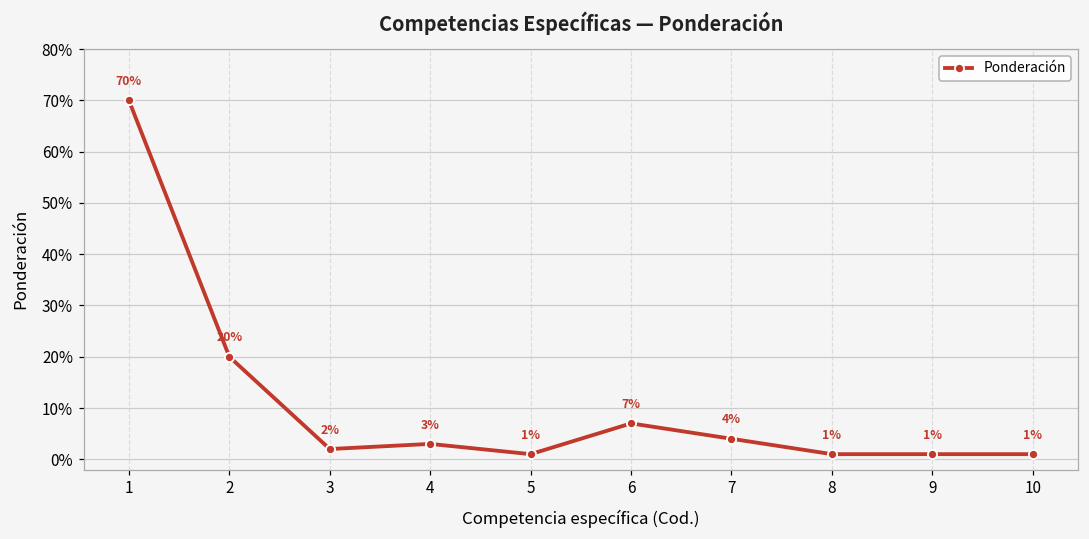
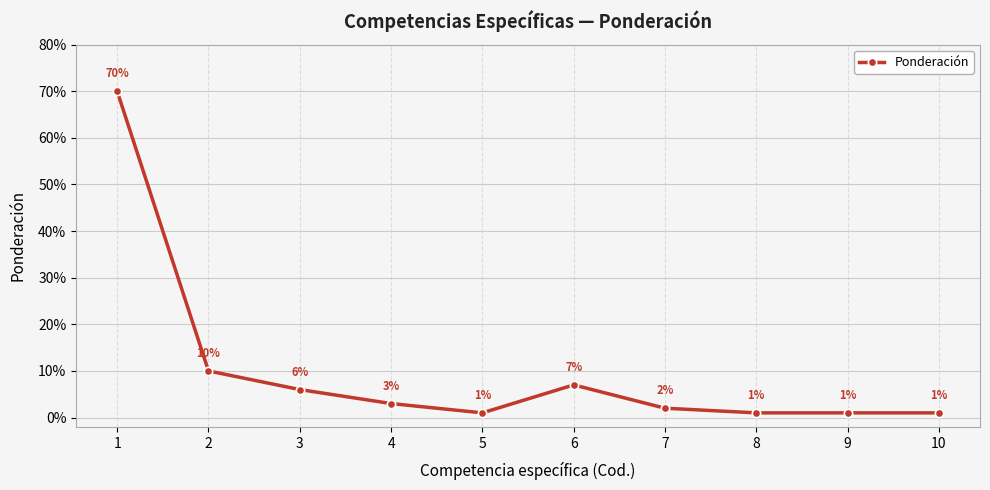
2: 20% -> 10%
3: 2% -> 6%
7: 4% -> 2%
